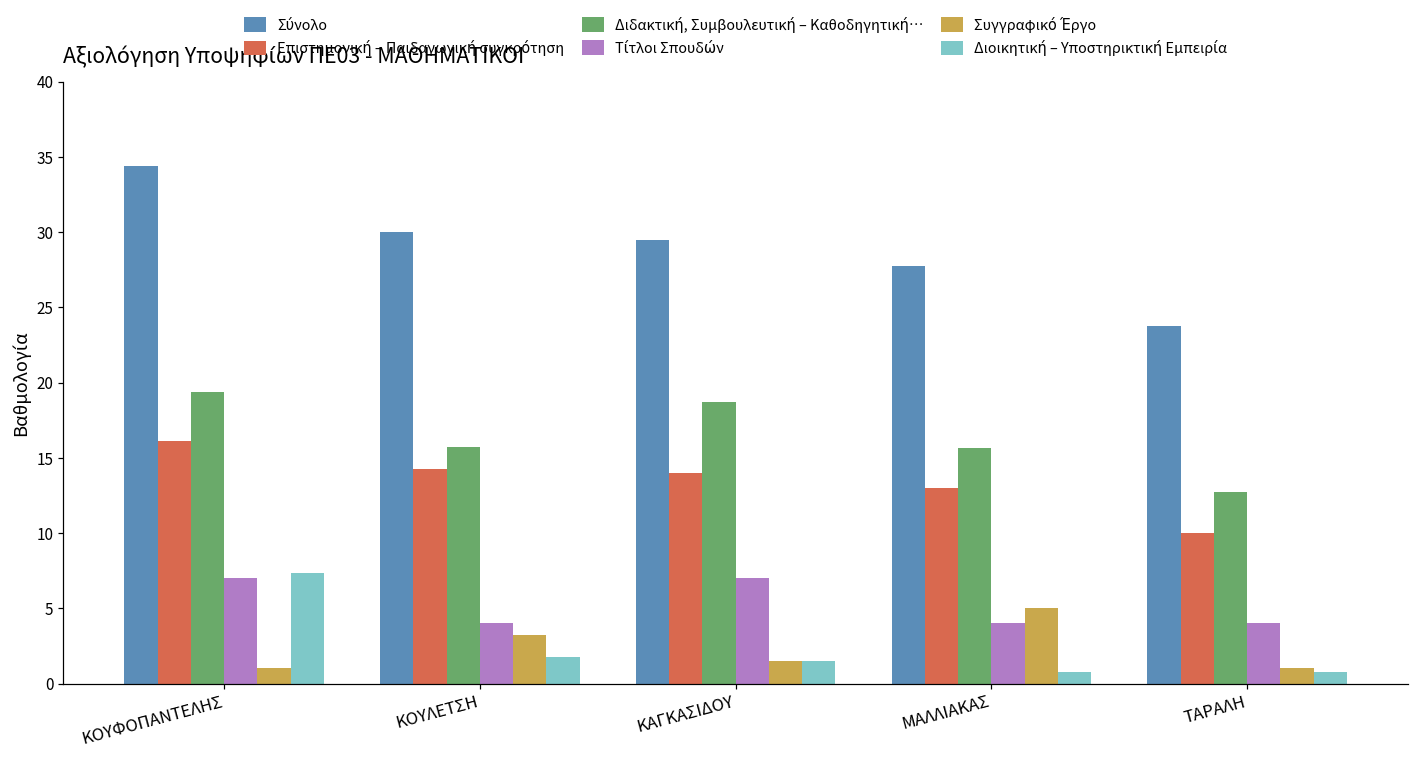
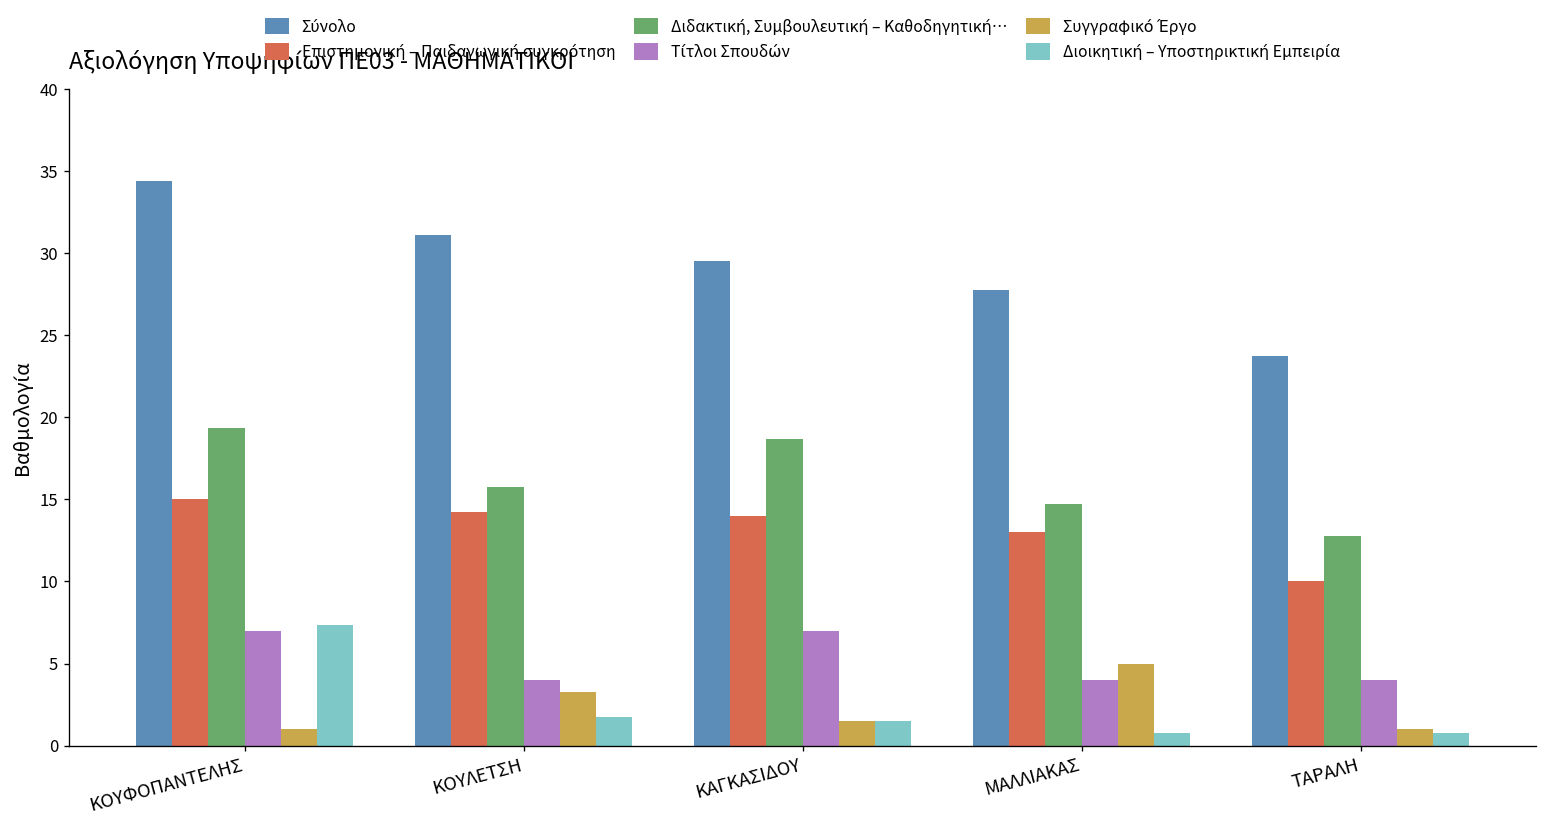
Επιστημονική – Παιδαγωγική συγκρότηση, ΚΟΥΦΟΠΑΝΤΕΛΗΣ: 16.1 -> 15.0
Σύνολο, ΚΟΥΛΕΤΣΗ: 30.0 -> 31.1
Διδακτική, Συμβουλευτική – Καθοδηγητική…, ΜΑΛΛΙΑΚΑΣ: 15.7 -> 14.8
